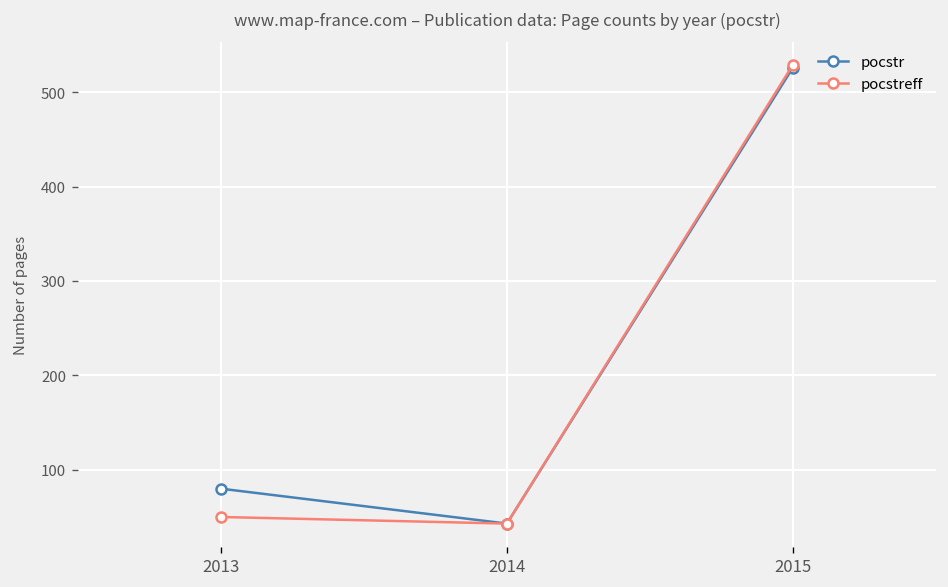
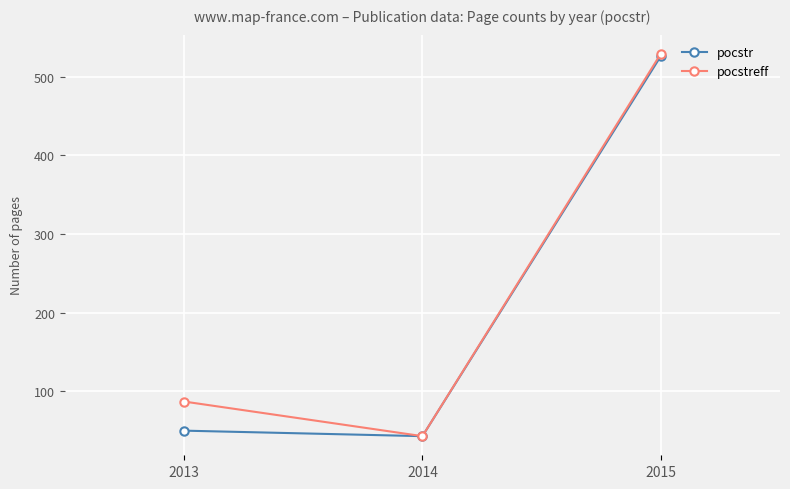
pocstr, 2013: 80 -> 50
pocstreff, 2013: 50 -> 90
